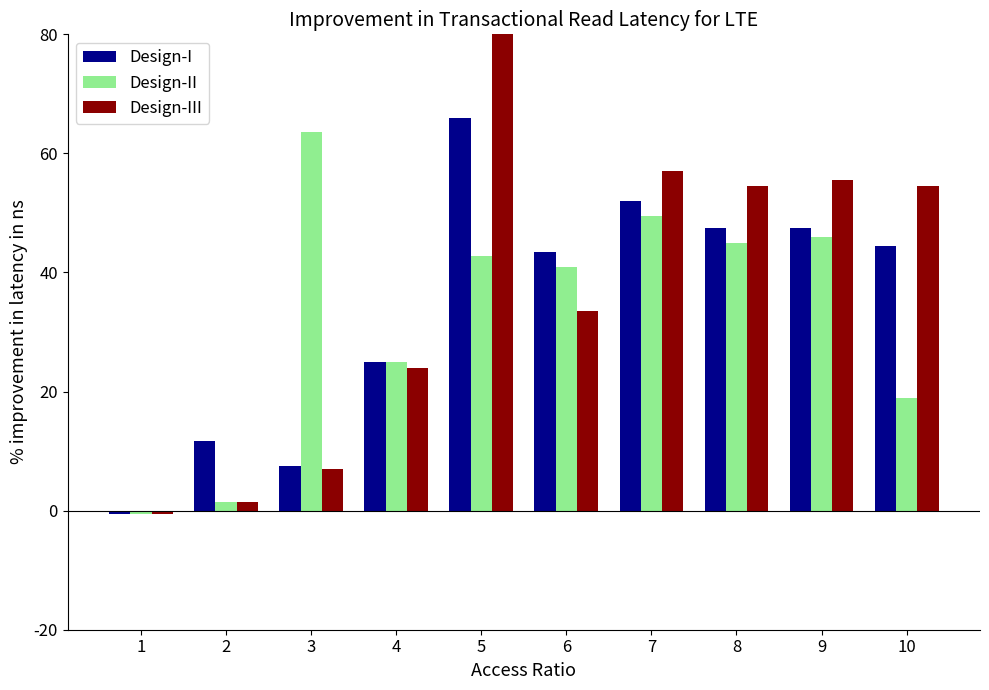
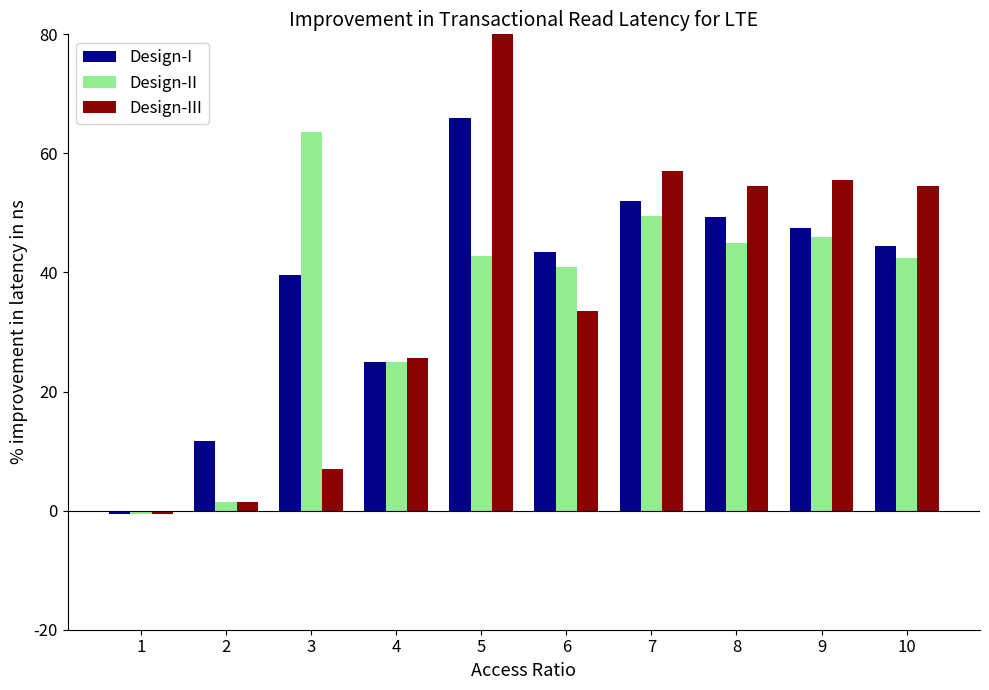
Design-I, 3: 8 -> 40
Design-III, 4: 24 -> 26
Design-I, 8: 48 -> 49
Design-II, 10: 19 -> 43
